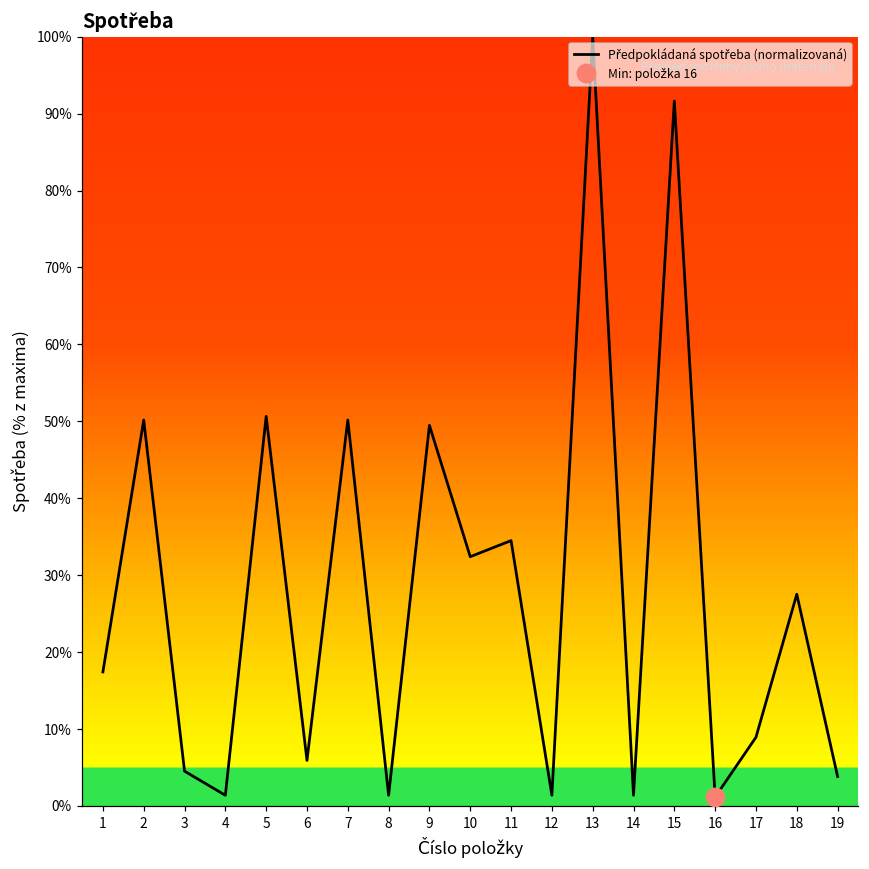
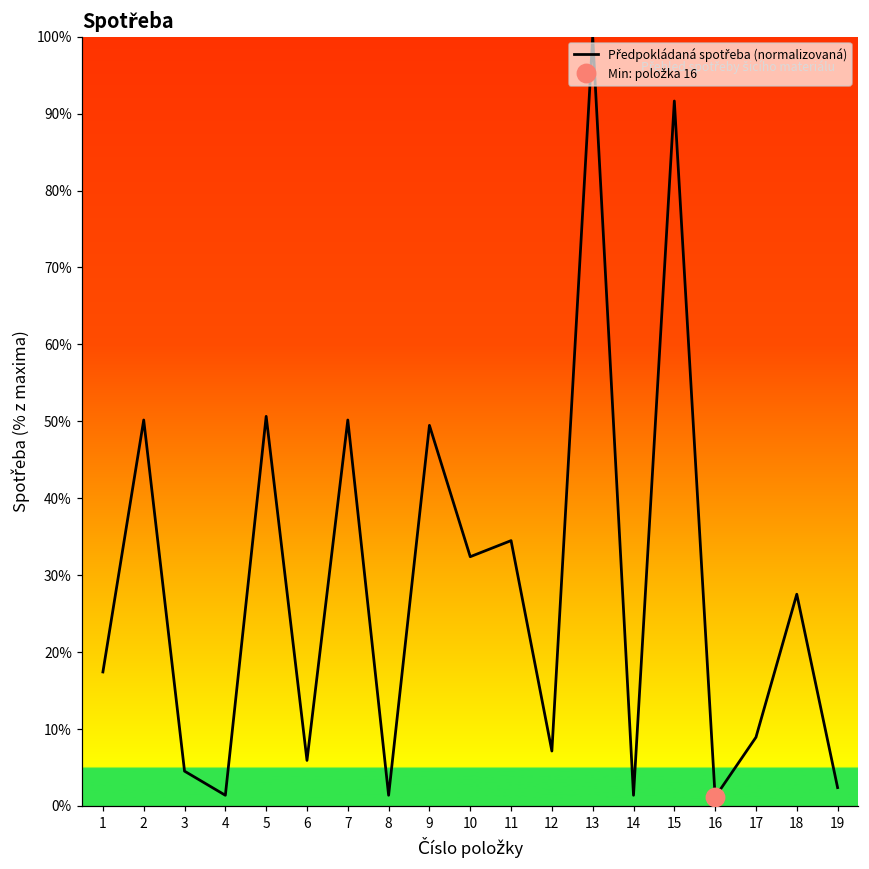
Předpokládaná spotřeba (normalizovaná), 12: 1% -> 7%
Předpokládaná spotřeba (normalizovaná), 19: 4% -> 2%
